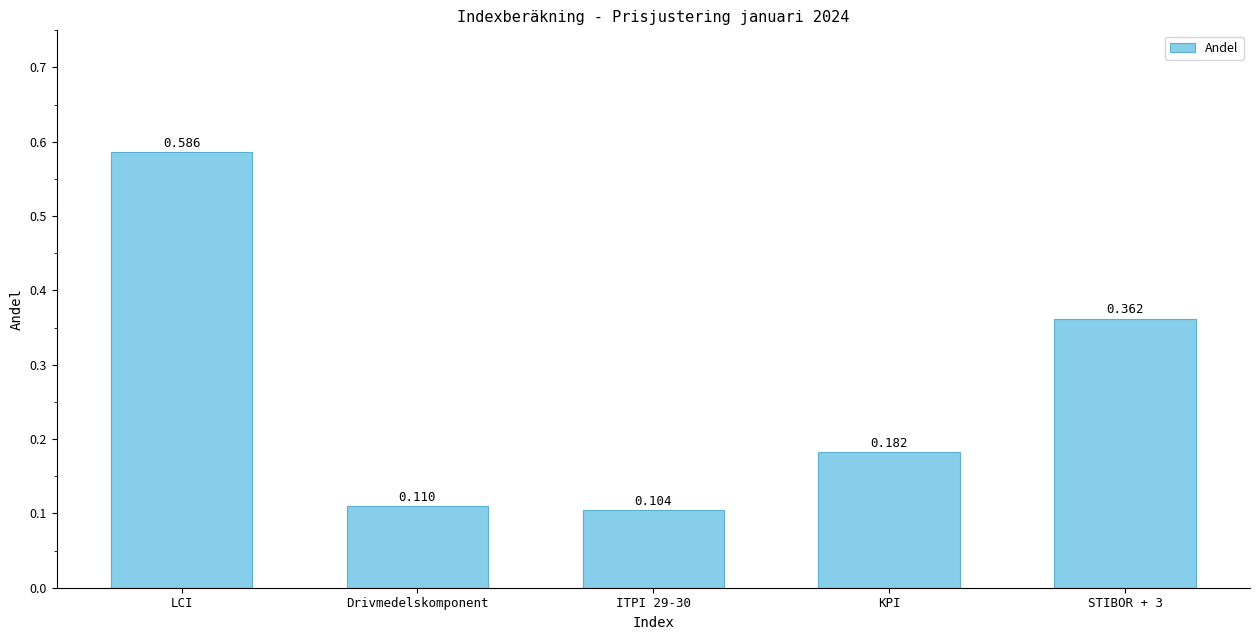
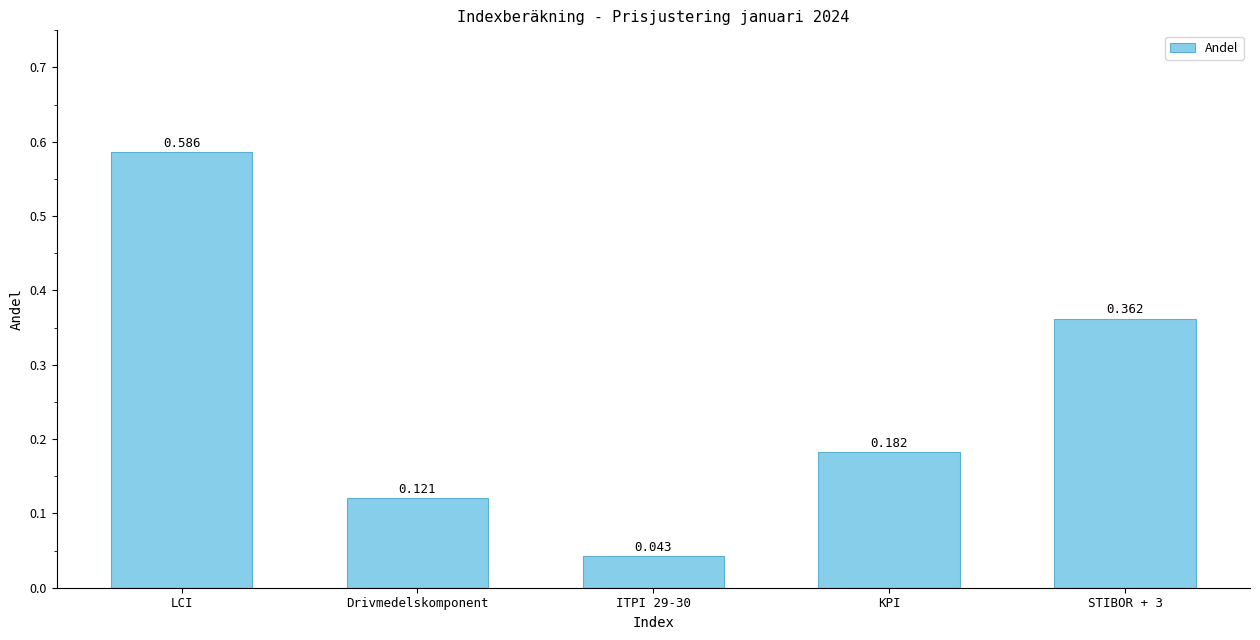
Drivmedelskomponent: 0.110 -> 0.121
ITPI 29-30: 0.104 -> 0.043
